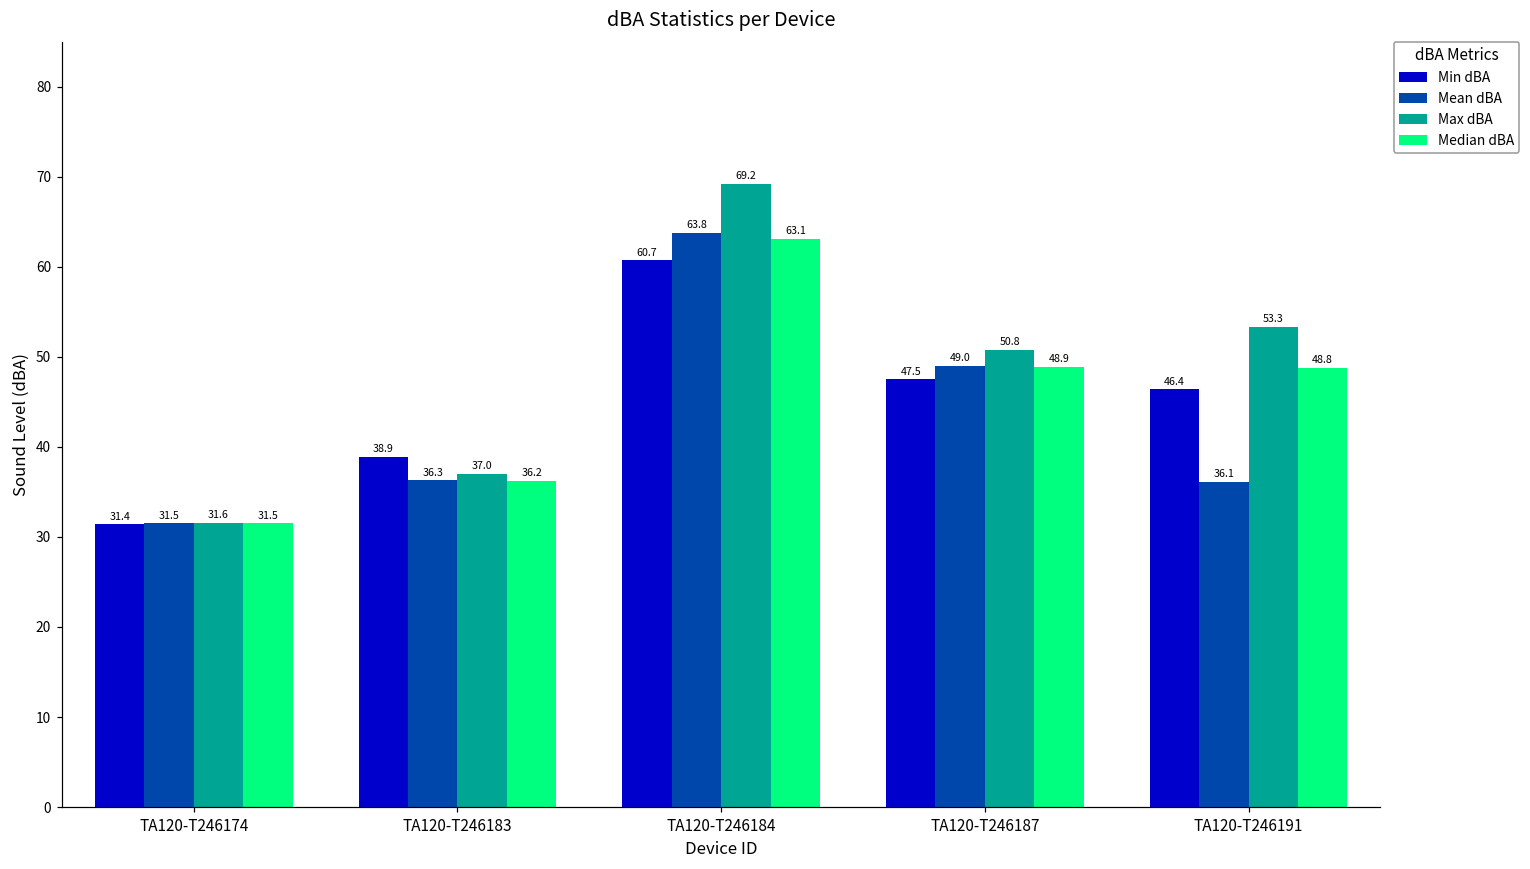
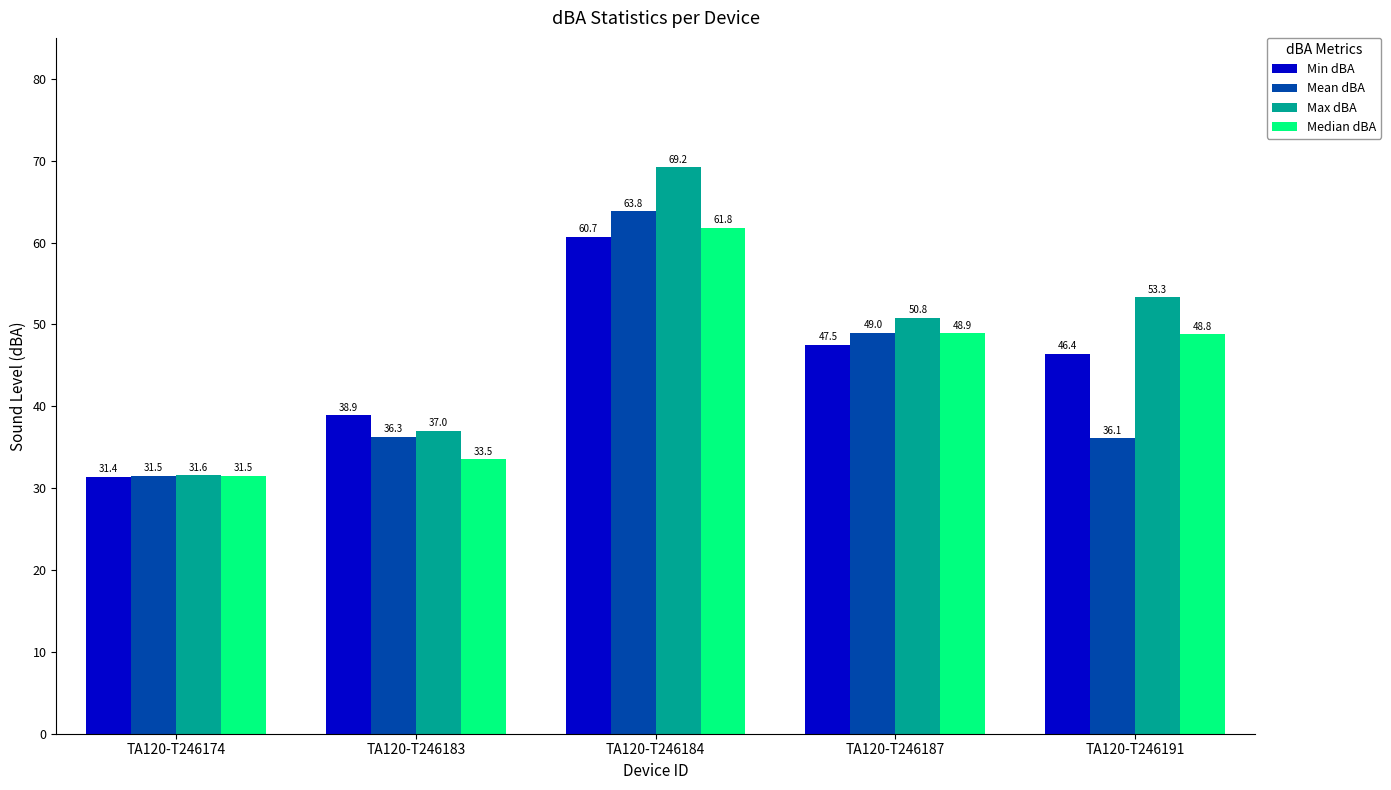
Median dBA, TA120-T246183: 36.2 -> 33.5
Median dBA, TA120-T246184: 63.1 -> 61.8
